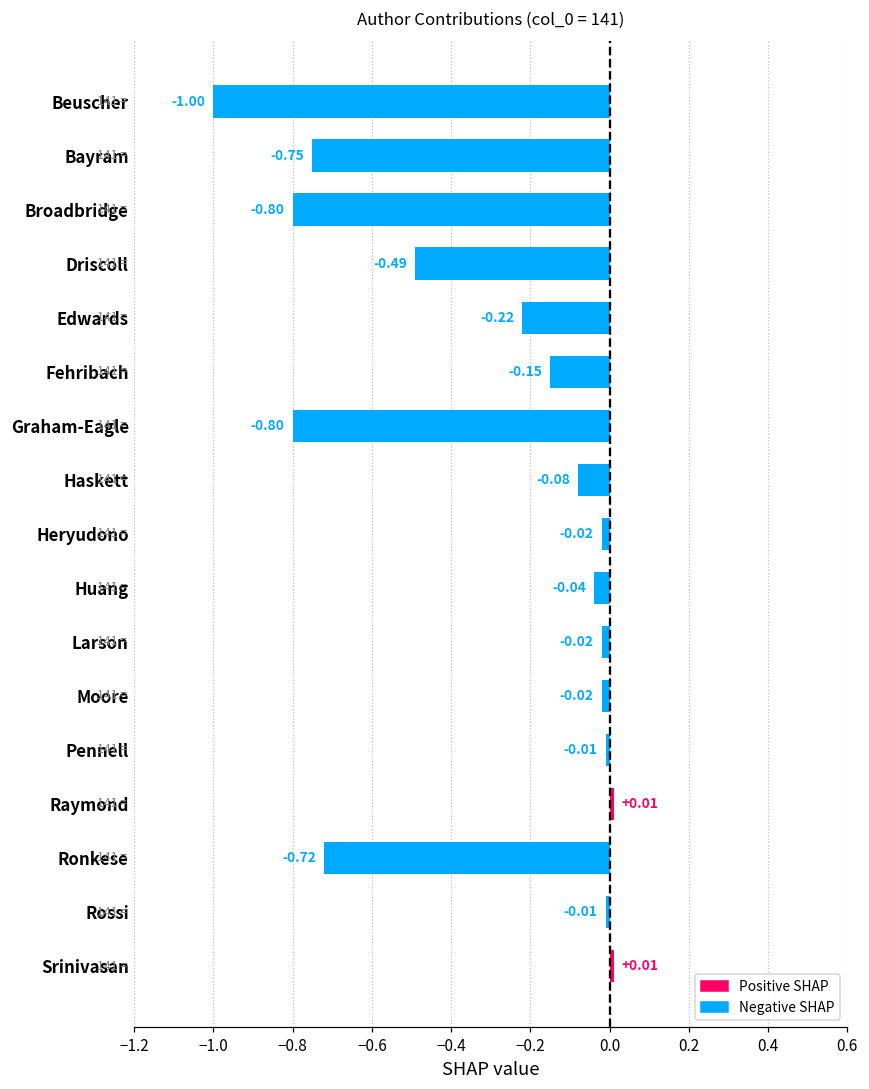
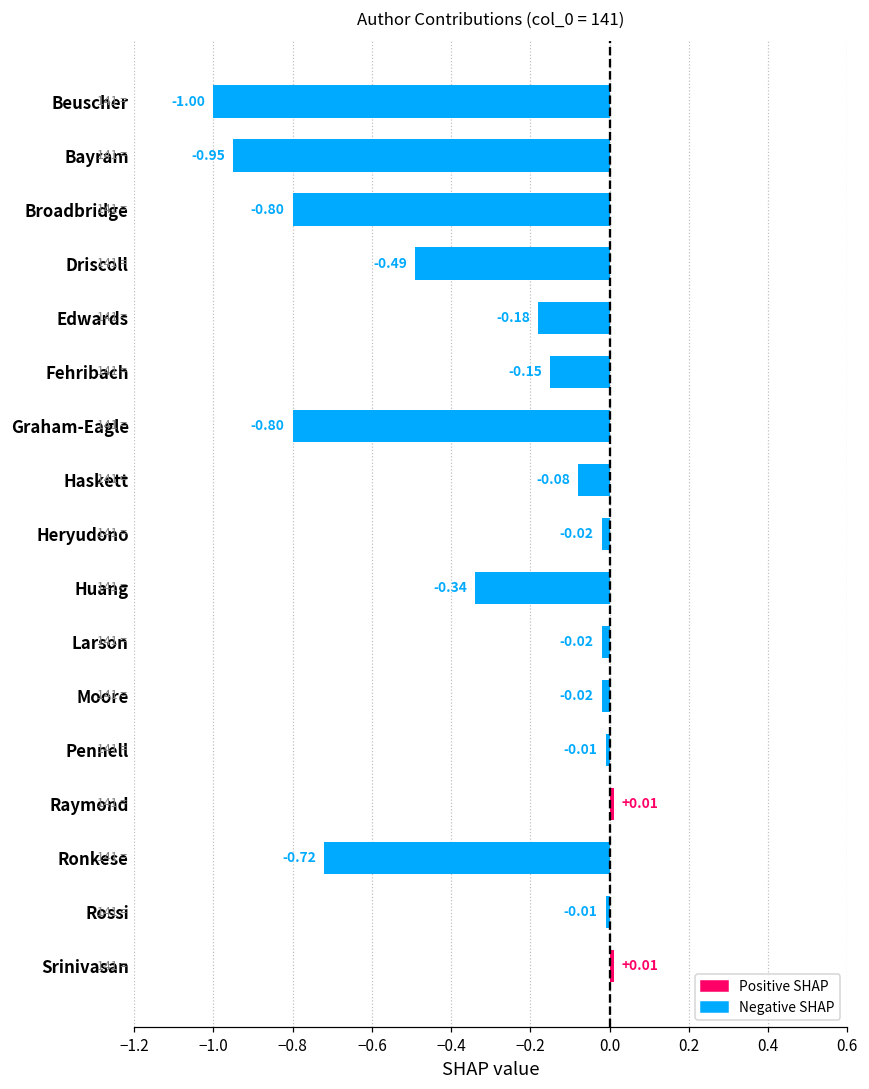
Bayram: -0.75 -> -0.95
Edwards: -0.22 -> -0.18
Huang: -0.04 -> -0.34
